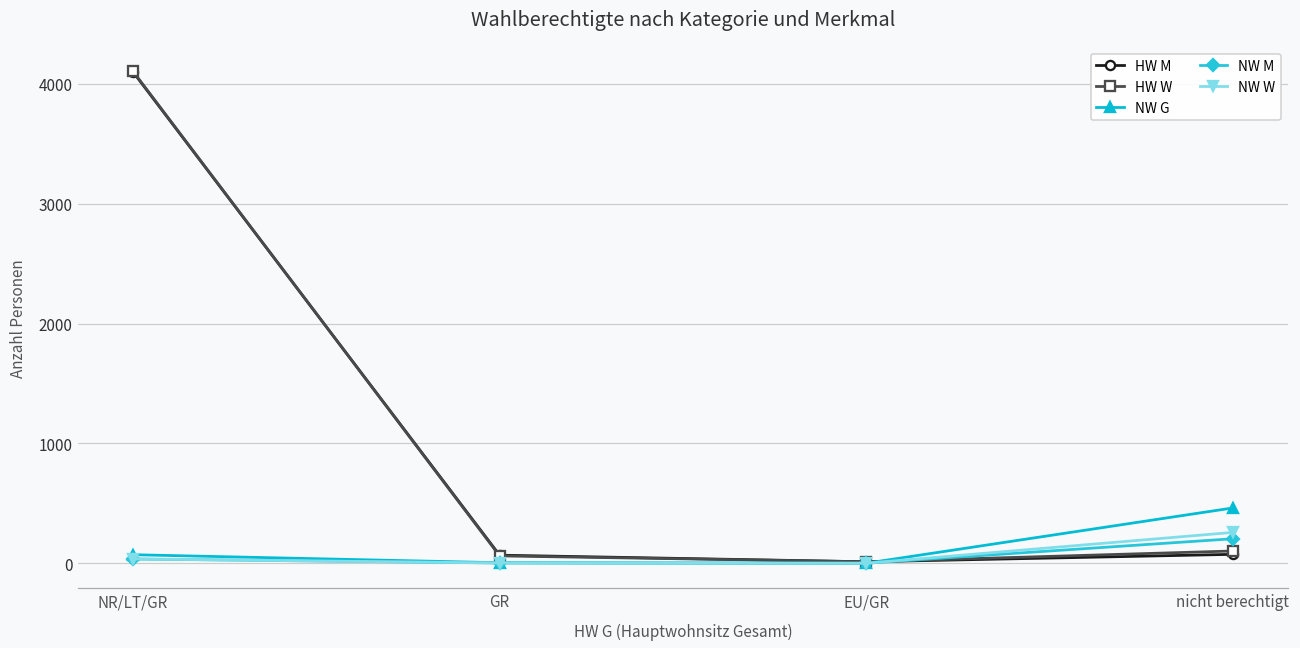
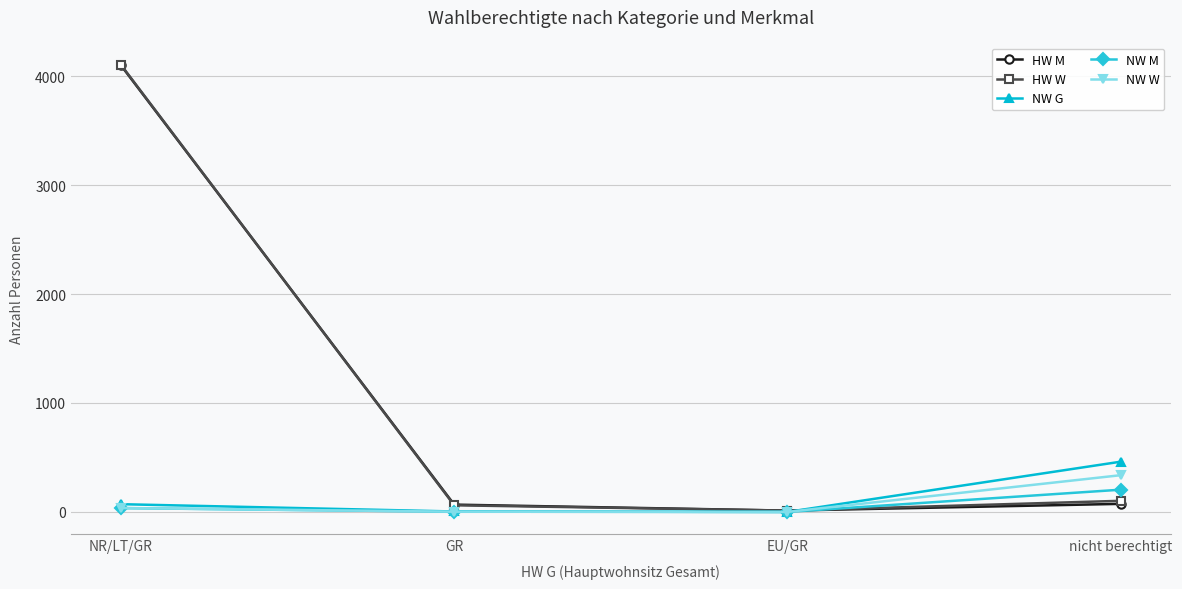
NW W, nicht berechtigt: 260 -> 340
